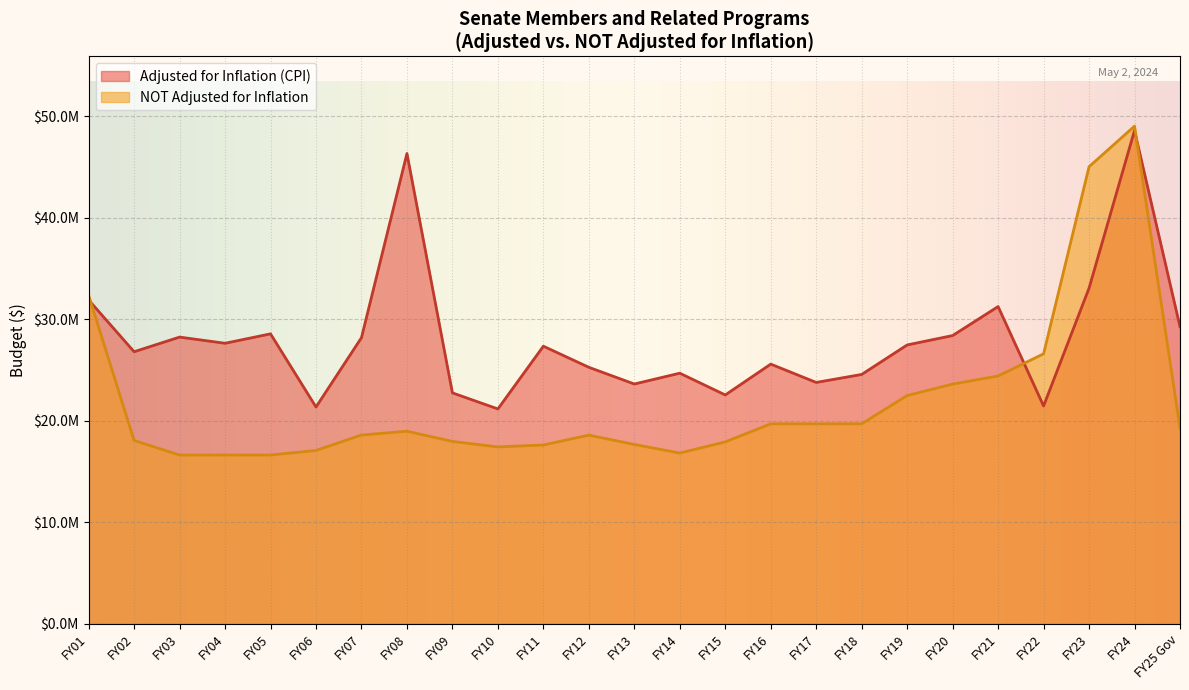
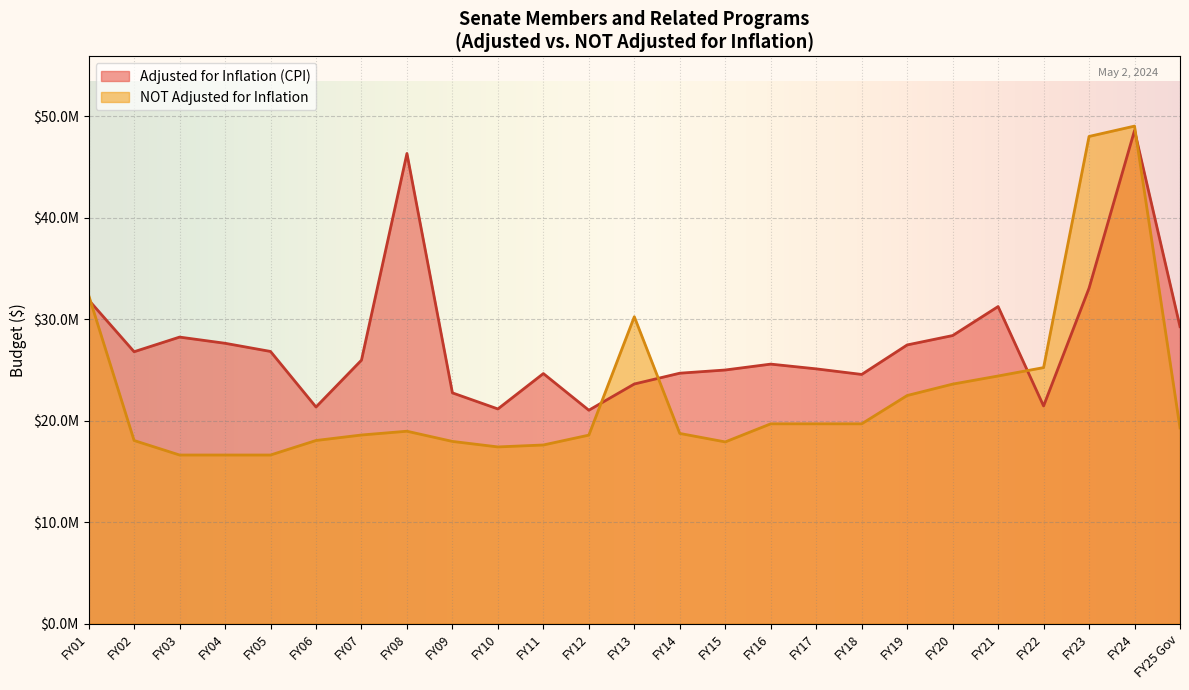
Adjusted for Inflation (CPI), FY05: $28600000 -> $26800000
NOT Adjusted for Inflation, FY06: $17100000 -> $18100000
Adjusted for Inflation (CPI), FY07: $28200000 -> $26000000
Adjusted for Inflation (CPI), FY11: $27300000 -> $24600000
Adjusted for Inflation (CPI), FY12: $25300000 -> $21000000
NOT Adjusted for Inflation, FY13: $17700000 -> $30200000
NOT Adjusted for Inflation, FY14: $16800000 -> $18700000
Adjusted for Inflation (CPI), FY15: $22500000 -> $25000000
Adjusted for Inflation (CPI), FY17: $23800000 -> $25100000
NOT Adjusted for Inflation, FY22: $26600000 -> $25200000
NOT Adjusted for Inflation, FY23: $45000000 -> $48000000
